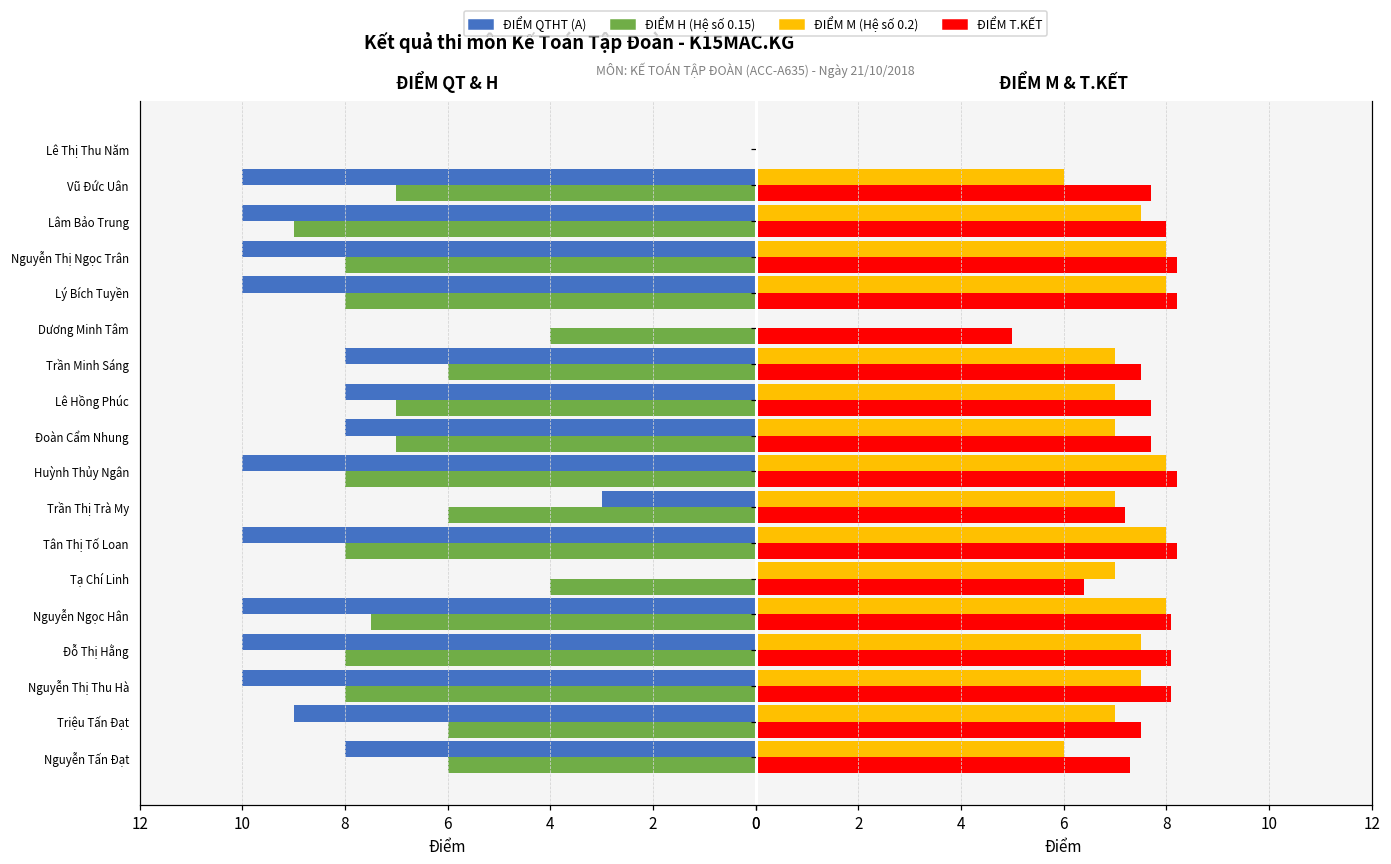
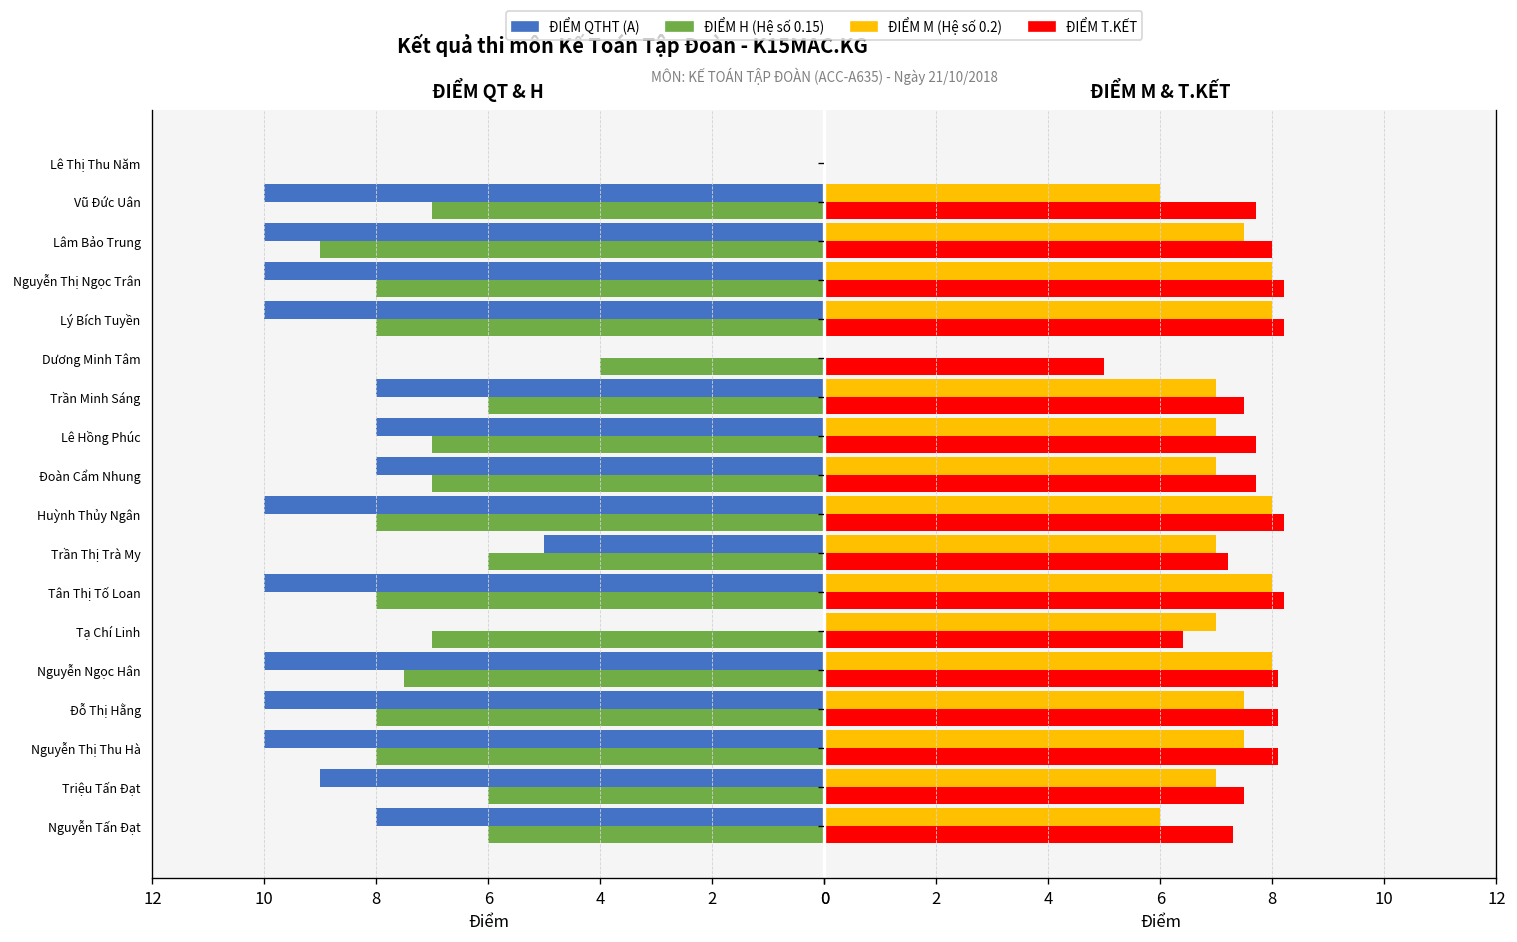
ĐIỂM QT & H, ĐIỂM QTHT (A), Trần Thị Trà My: 3 -> 5
ĐIỂM QT & H, ĐIỂM H (Hệ số 0.15), Tạ Chí Linh: 4 -> 7
